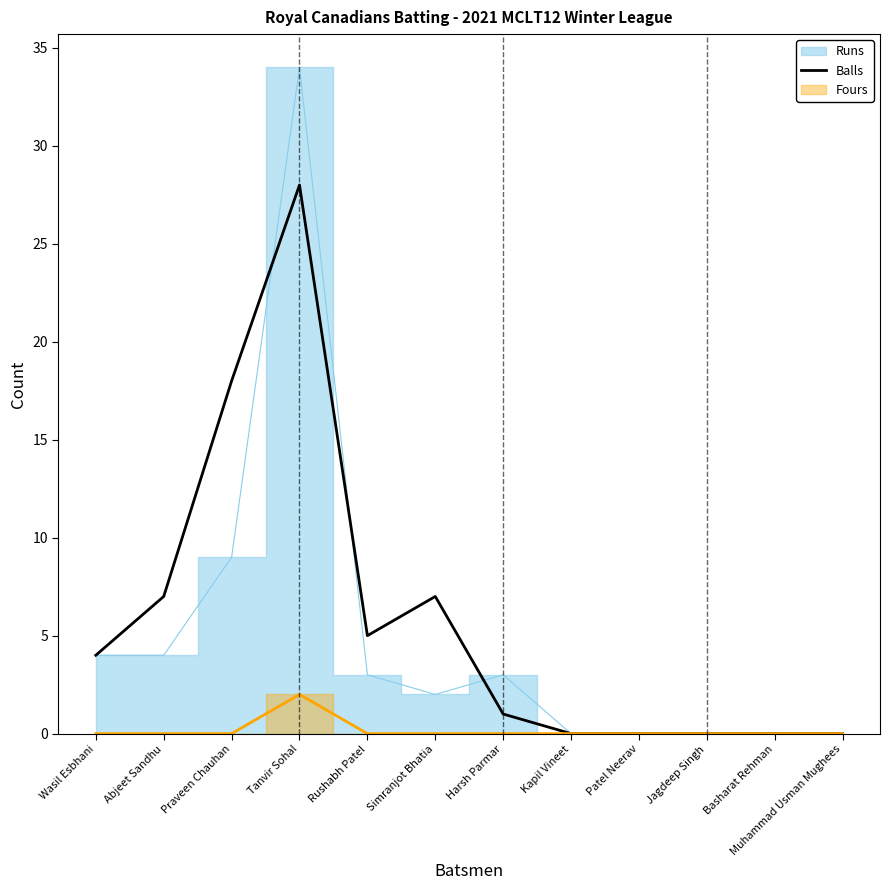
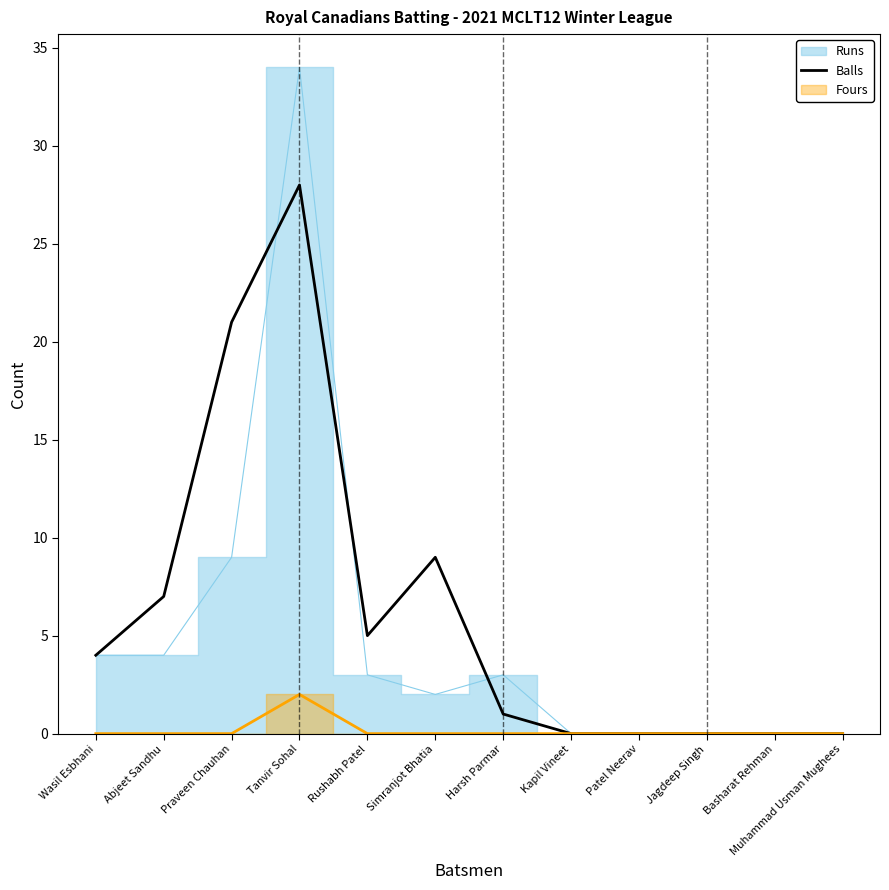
Balls, Praveen Chauhan: 18 -> 21
Balls, Simranjot Bhatia: 7 -> 9
